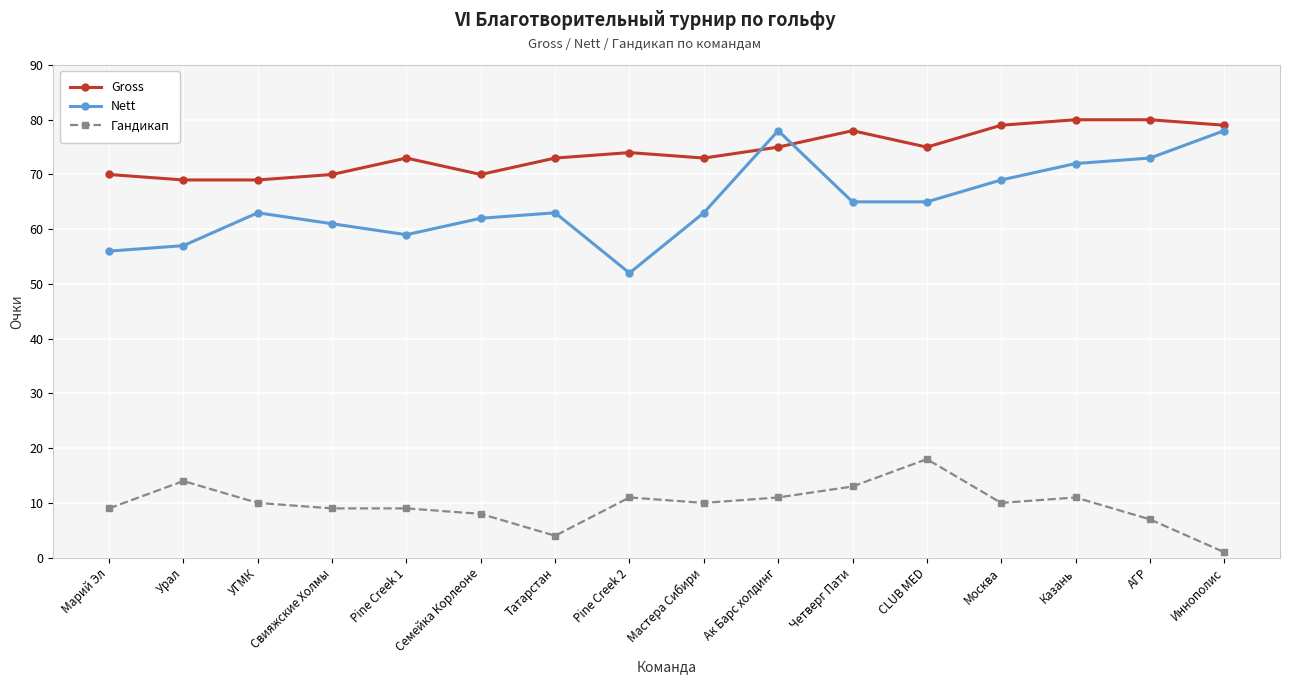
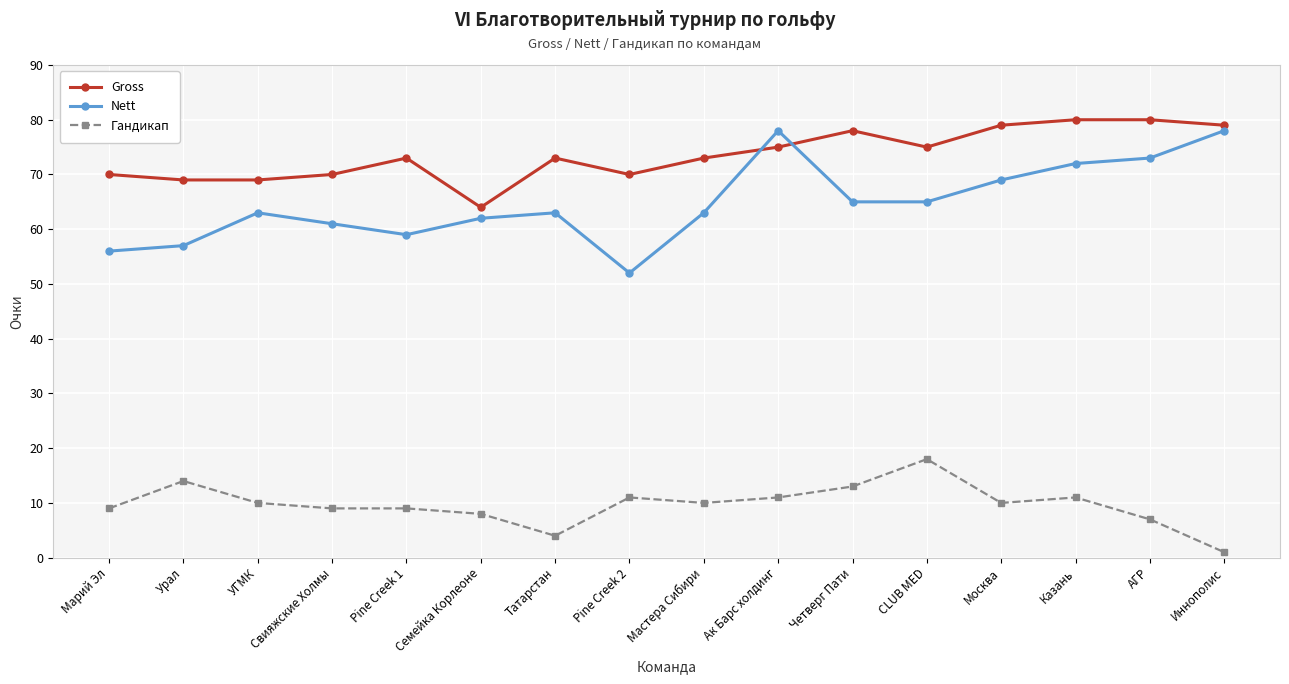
Gross, Семейка Корлеоне: 70 -> 64
Gross, Pine Creek 2: 74 -> 70
